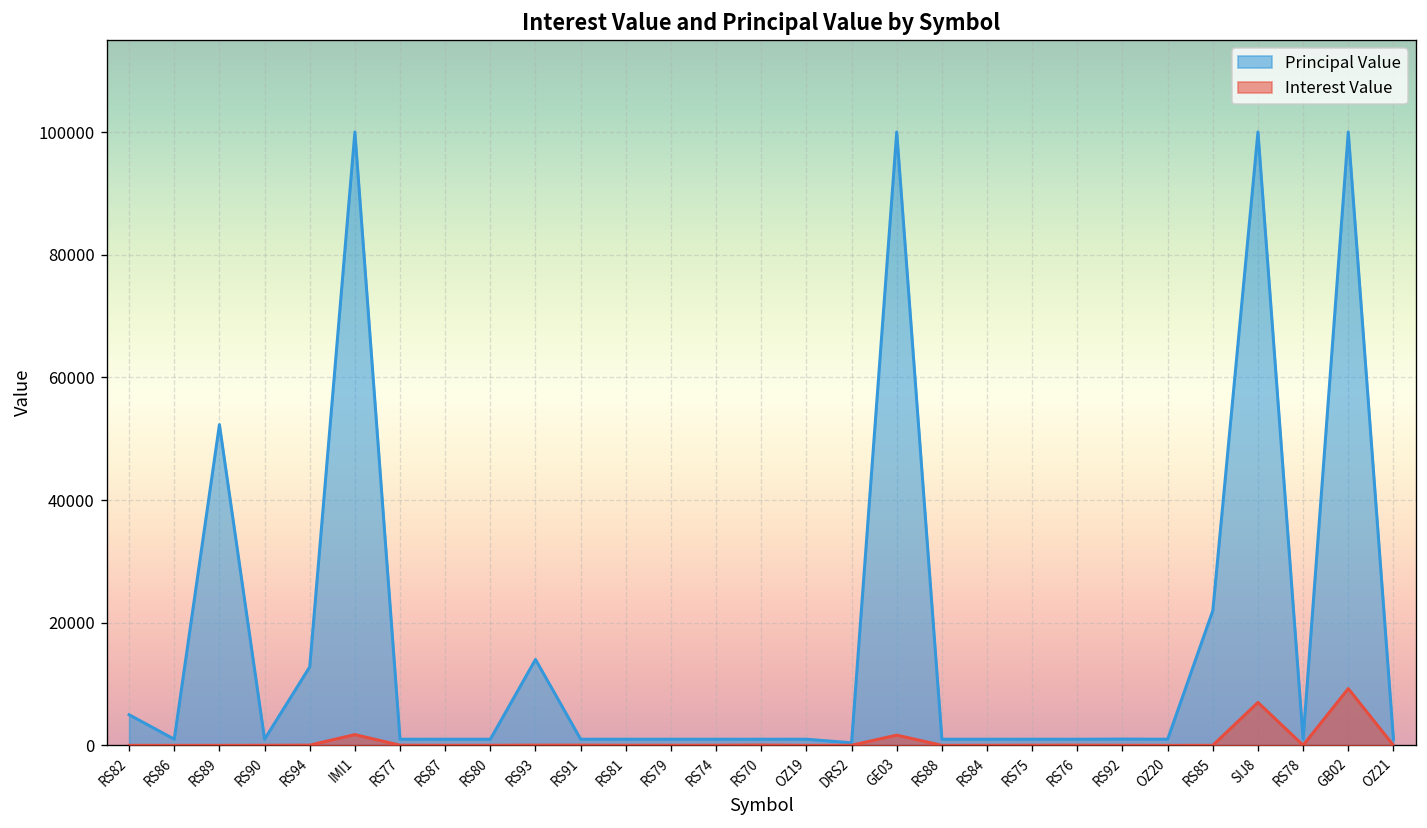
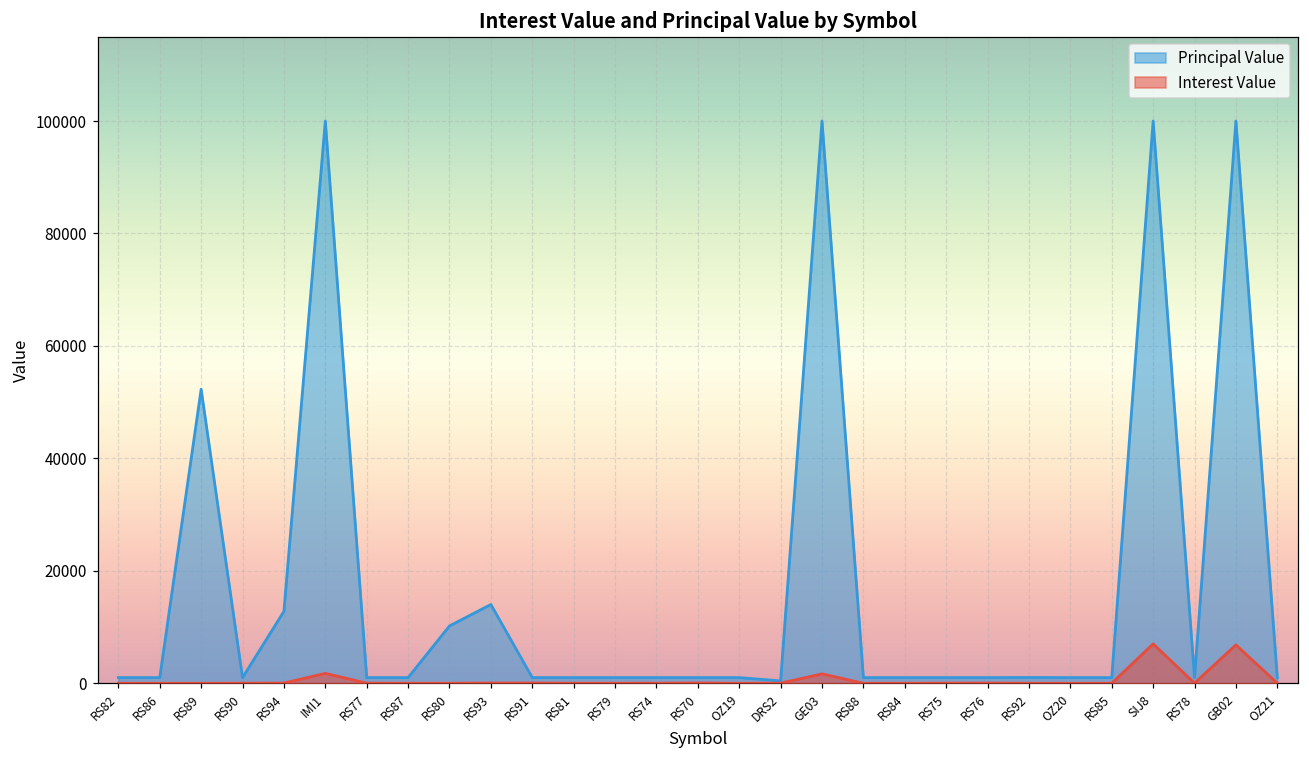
Principal Value, RS82: 5000 -> 1000
Principal Value, RS80: 1000 -> 10000
Principal Value, RS85: 22000 -> 1000
Interest Value, GB02: 9000 -> 7000
